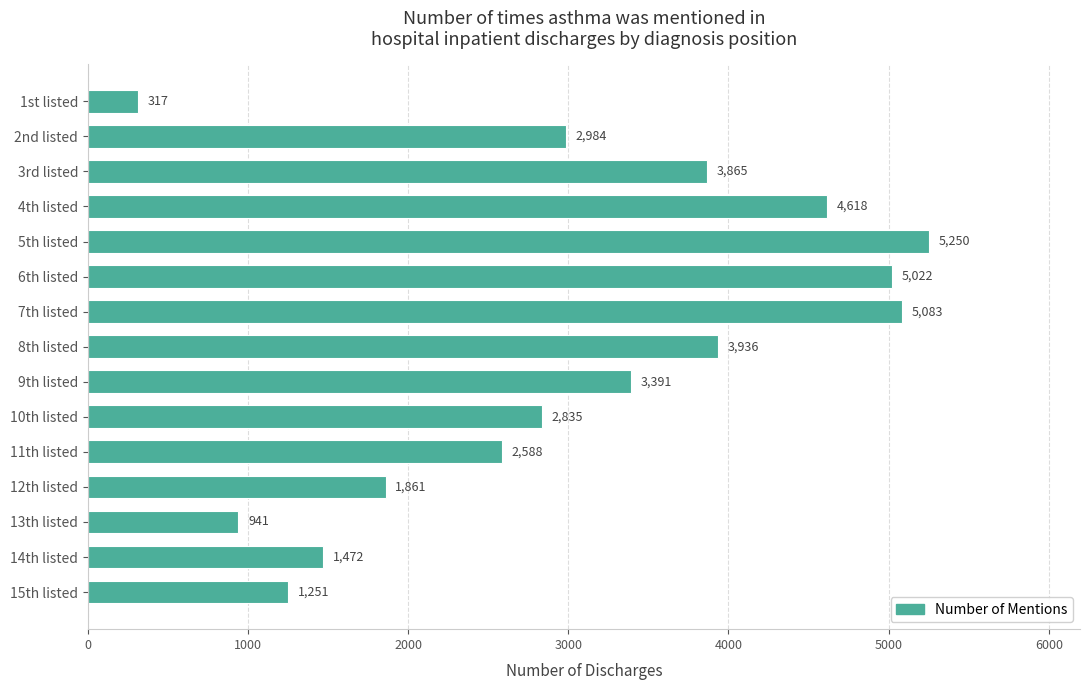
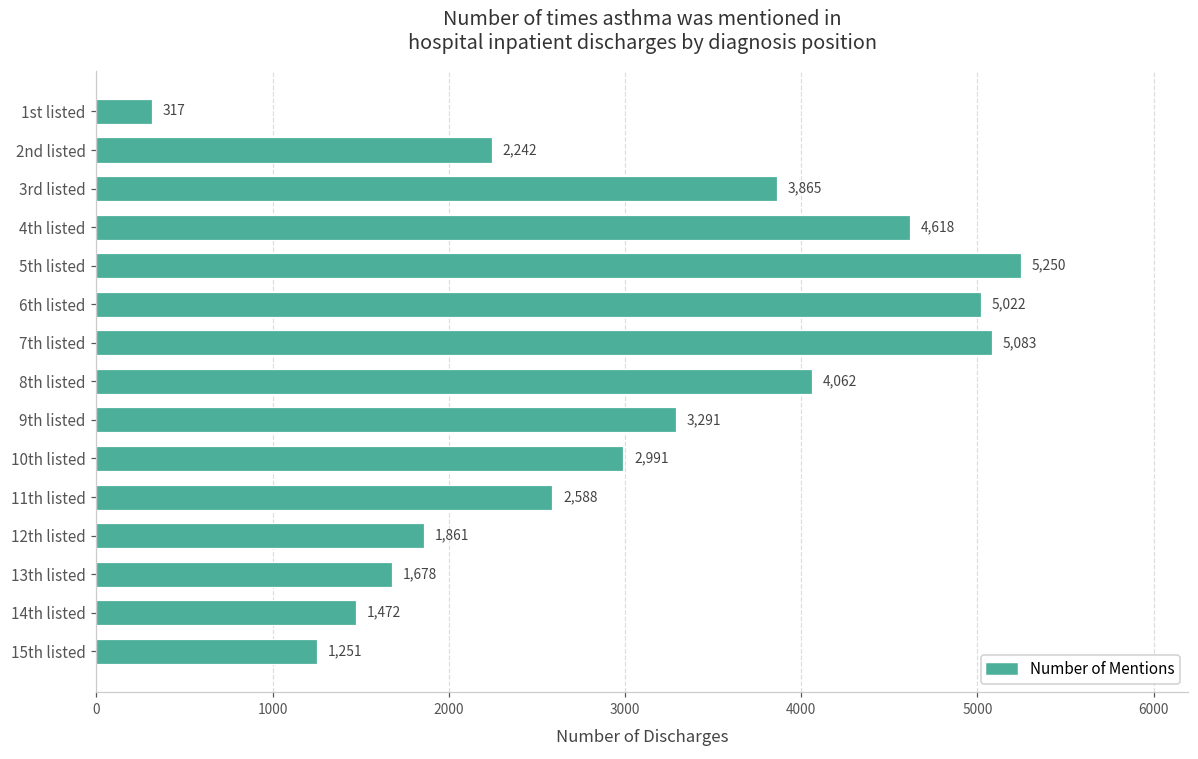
2nd listed: 2,984 -> 2,242
8th listed: 3,936 -> 4,062
9th listed: 3,391 -> 3,291
10th listed: 2,835 -> 2,991
13th listed: 941 -> 1,678
